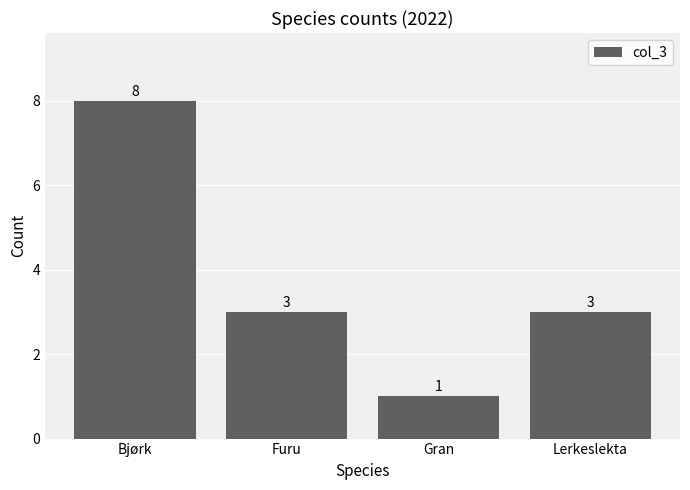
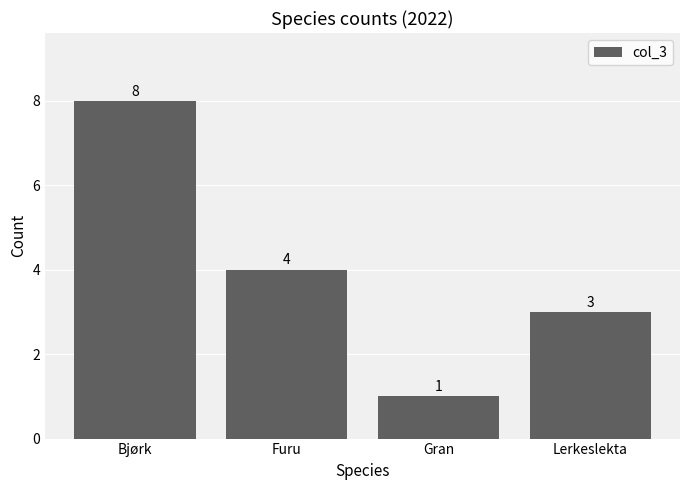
Furu: 3 -> 4
